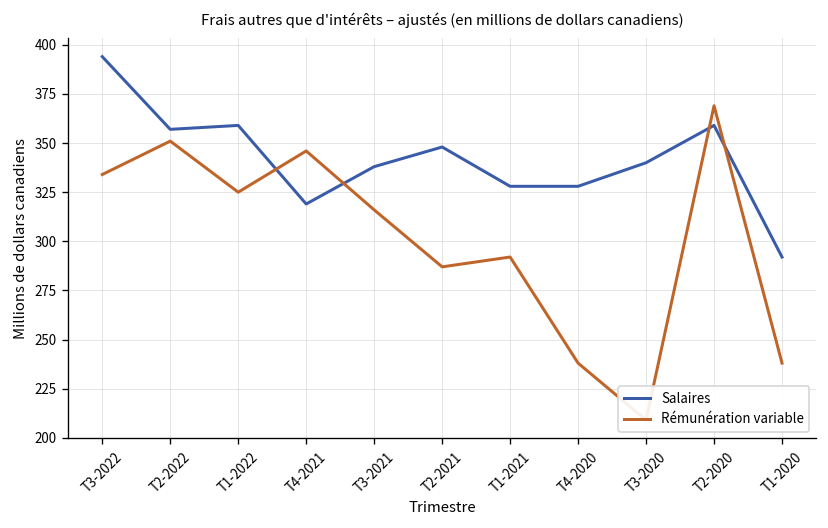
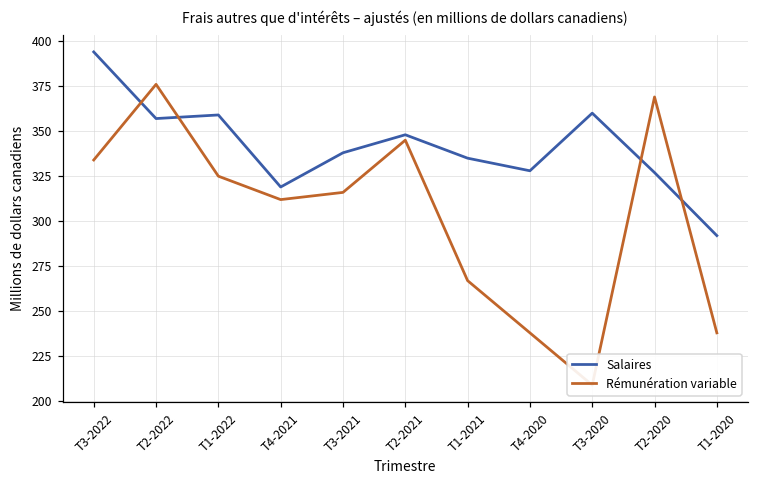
Rémunération variable, T2-2022: 351 -> 376
Rémunération variable, T4-2021: 346 -> 312
Rémunération variable, T2-2021: 287 -> 345
Salaires, T1-2021: 328 -> 335
Rémunération variable, T1-2021: 292 -> 267
Salaires, T3-2020: 340 -> 360
Salaires, T2-2020: 359 -> 327
